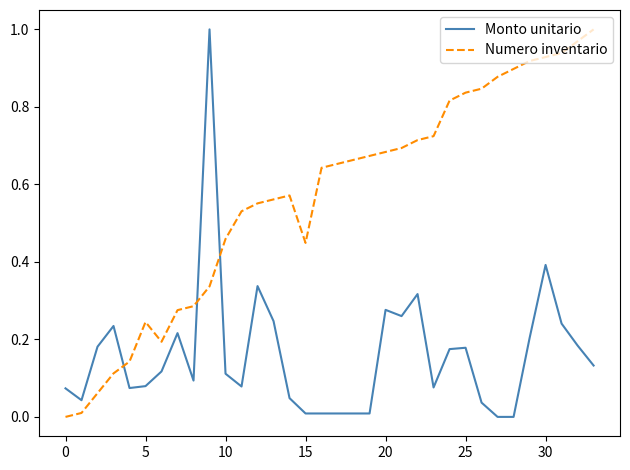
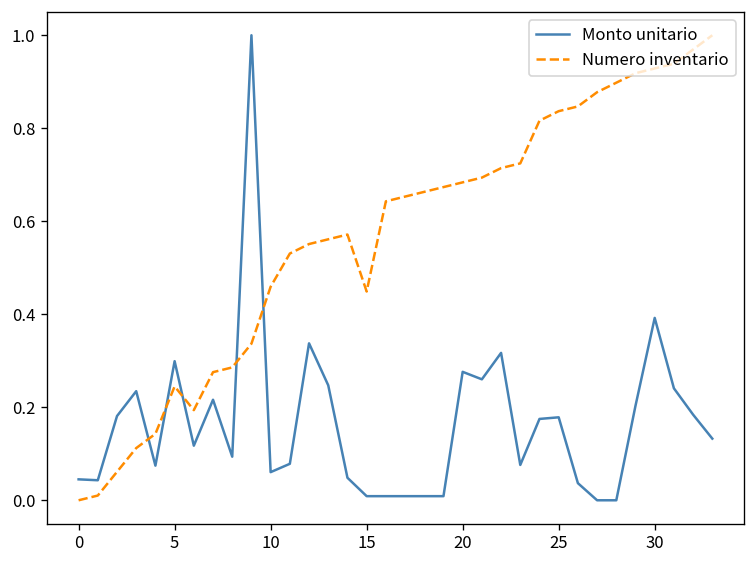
Monto unitario, 0: 0.07 -> 0.05
Monto unitario, 5: 0.08 -> 0.30
Monto unitario, 10: 0.11 -> 0.06
